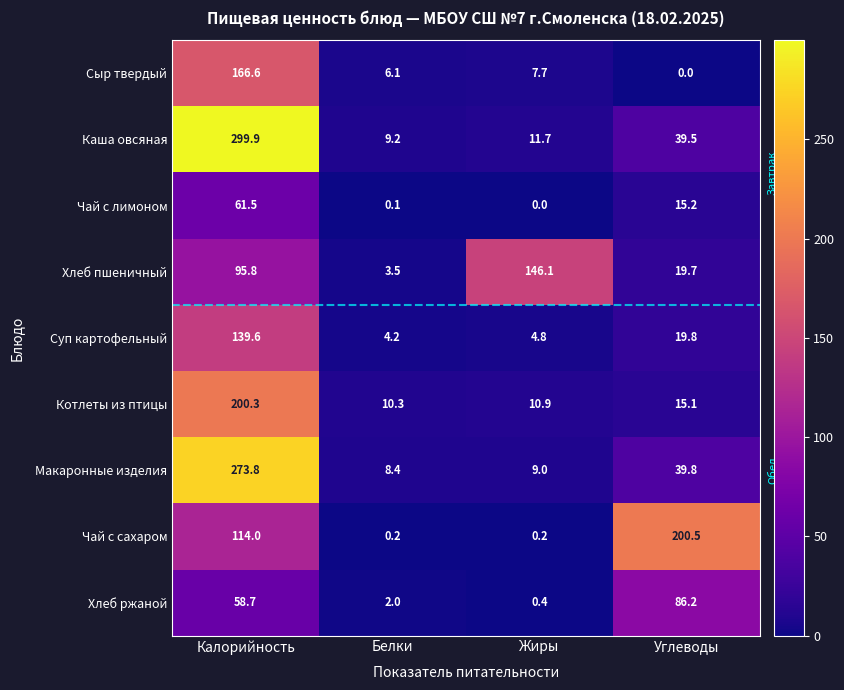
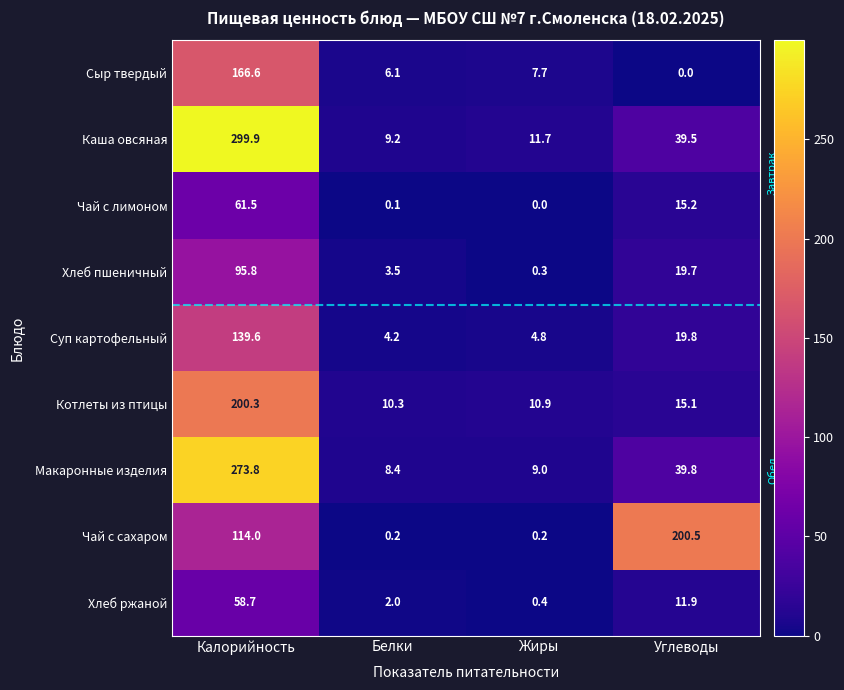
Хлеб пшеничный, Жиры: 146.1 -> 0.3
Хлеб ржаной, Углеводы: 86.2 -> 11.9
